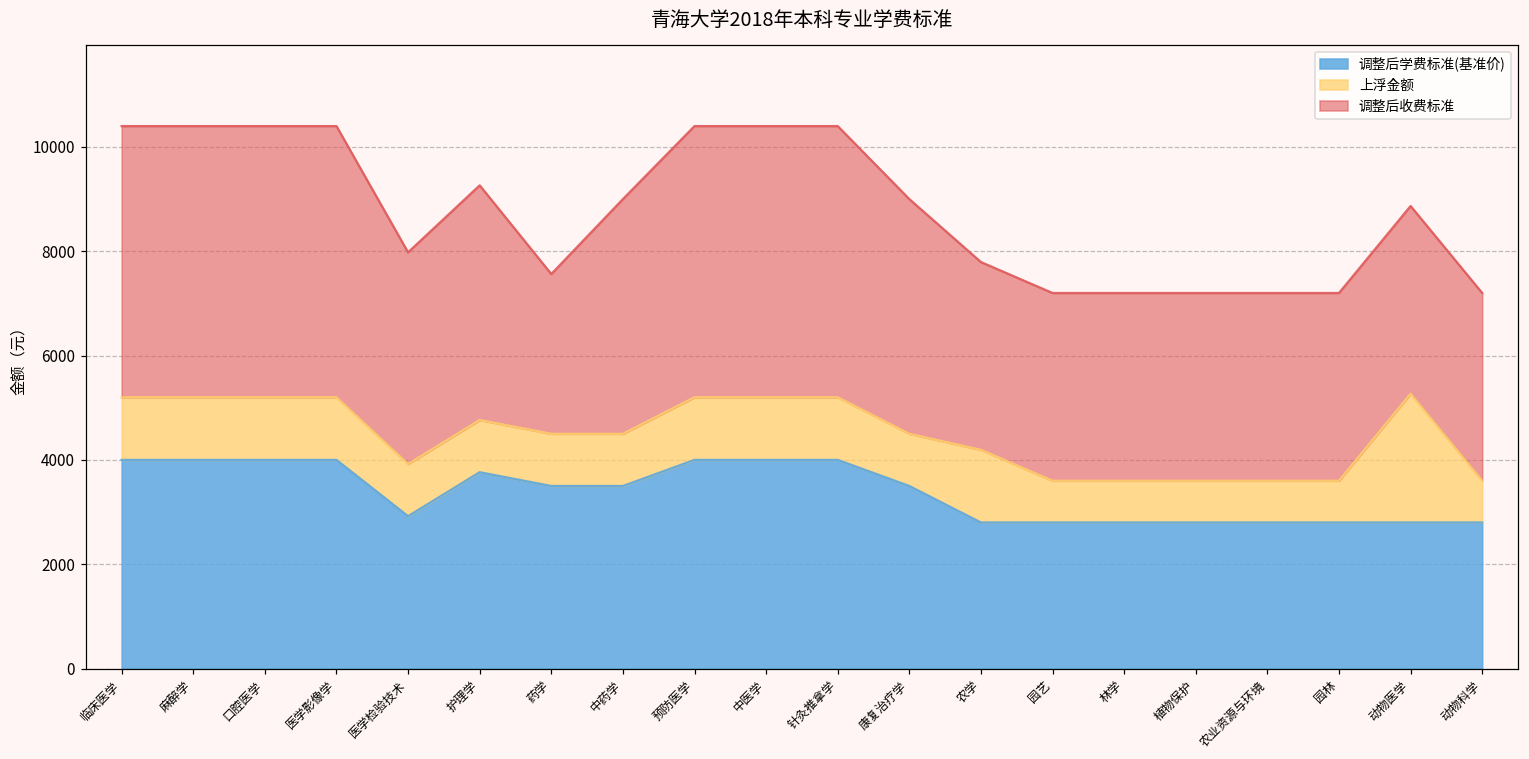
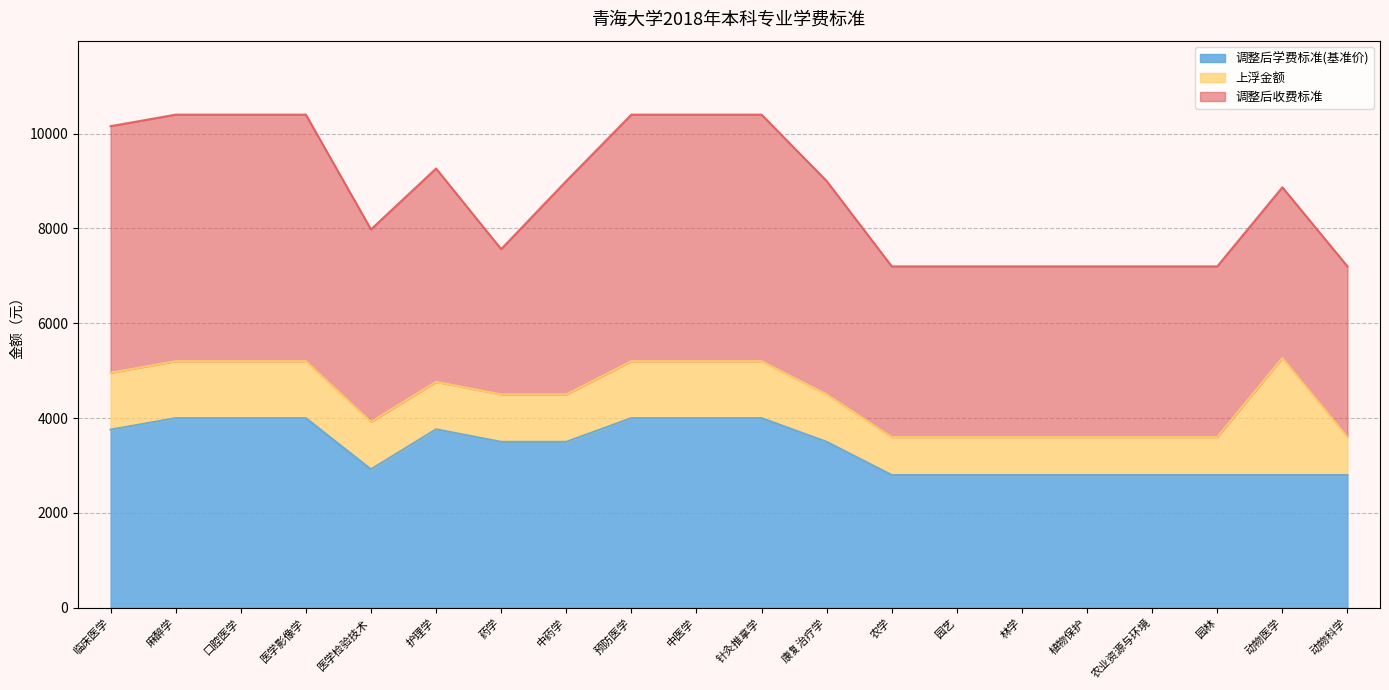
调整后学费标准(基准价), 临床医学: 4000 -> 3800
上浮金额, 农学: 1400 -> 800
